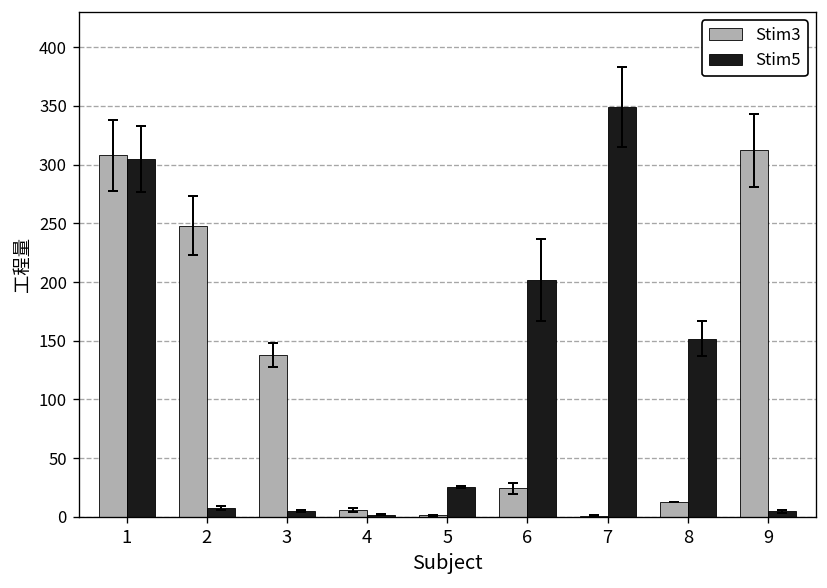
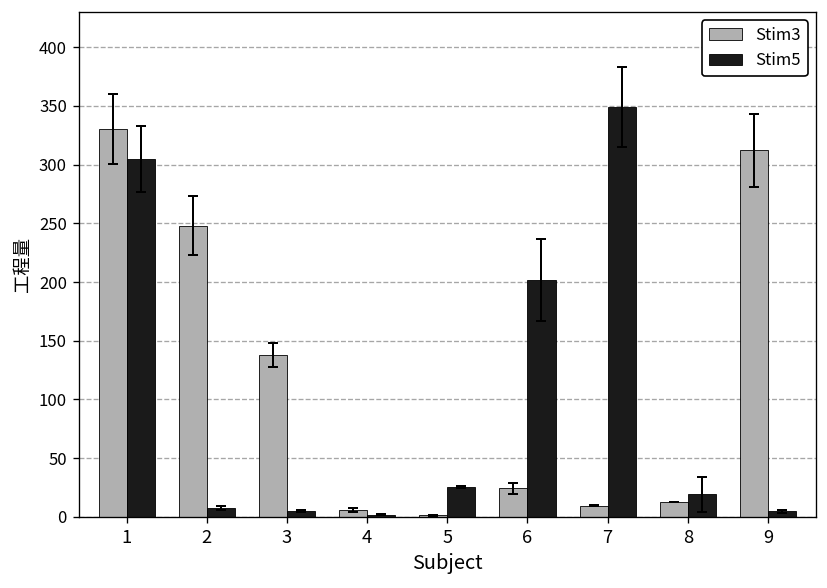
Stim3, 1: 310 -> 330
Stim3, 7: 0 -> 10
Stim5, 8: 150 -> 20
